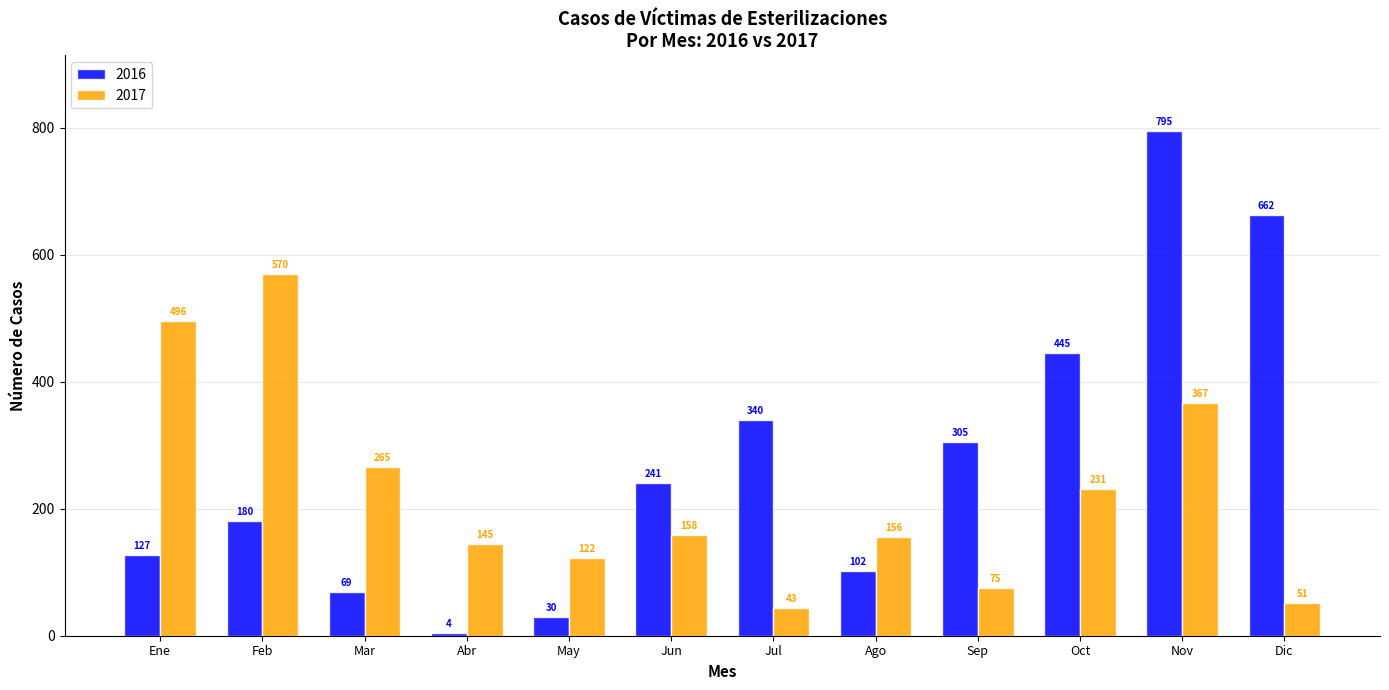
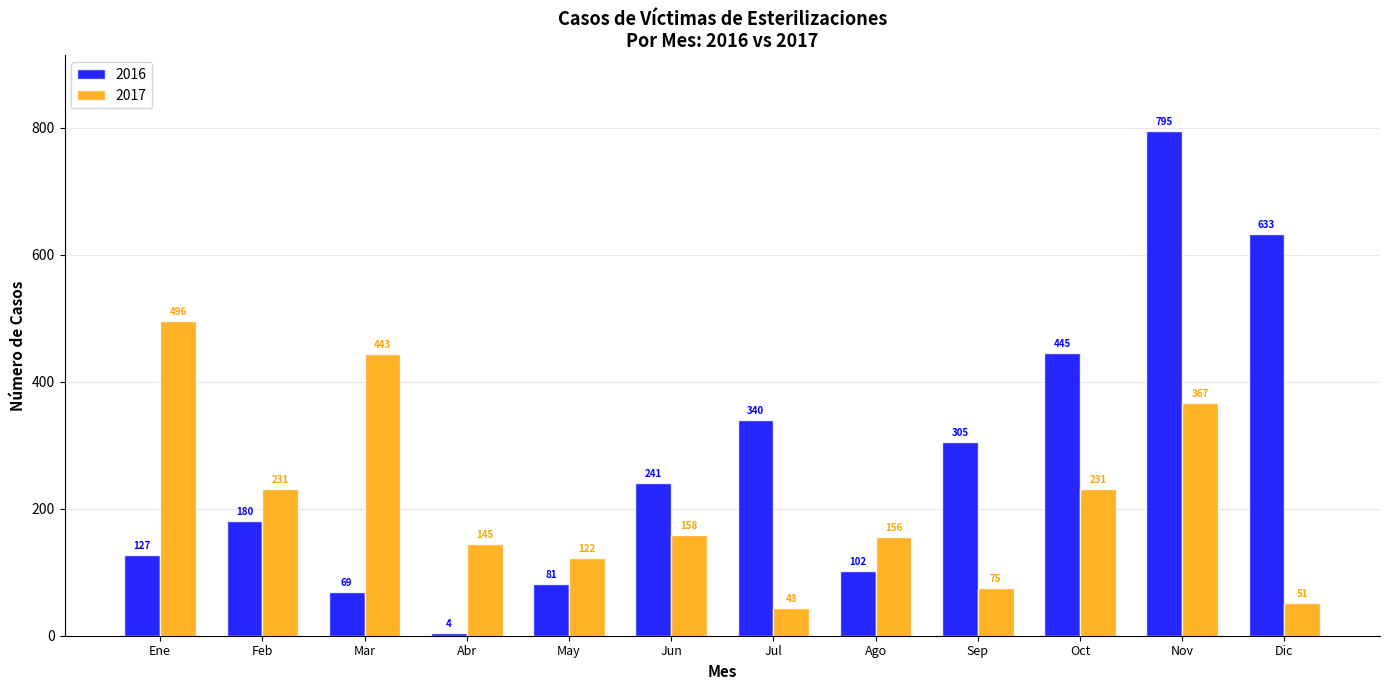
2017, Feb: 570 -> 231
2017, Mar: 265 -> 443
2016, May: 30 -> 81
2016, Dic: 662 -> 633
